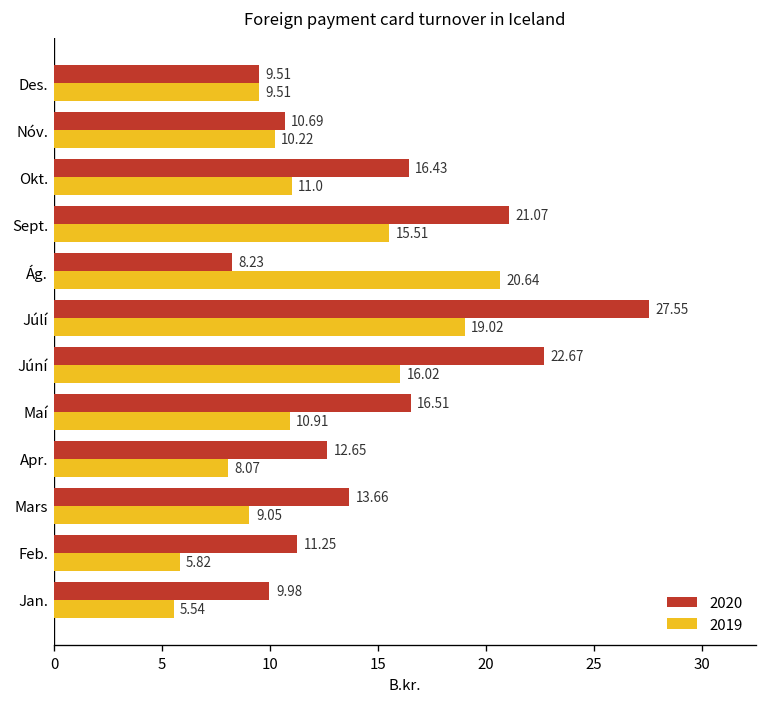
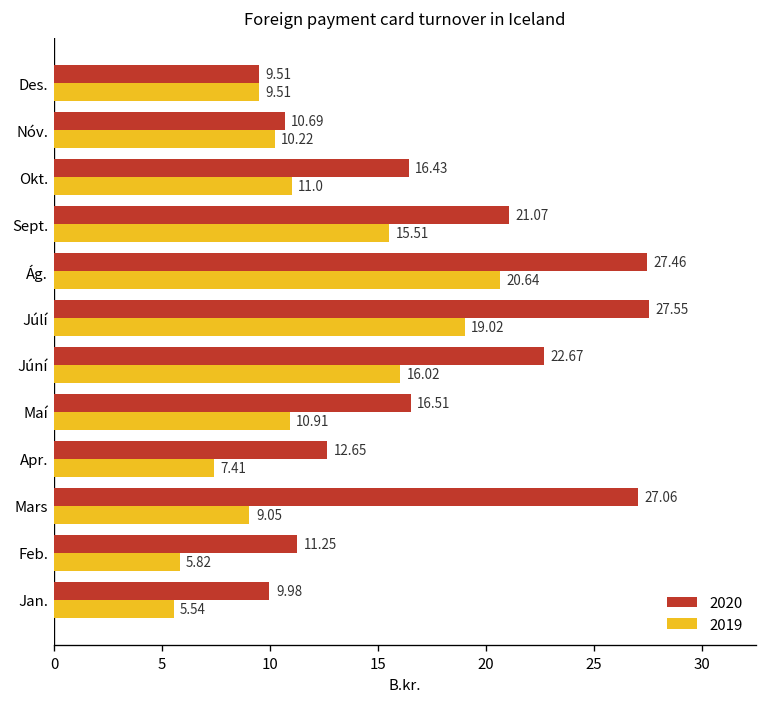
2020, Ág.: 8.23 -> 27.46
2019, Apr.: 8.07 -> 7.41
2020, Mars: 13.66 -> 27.06
